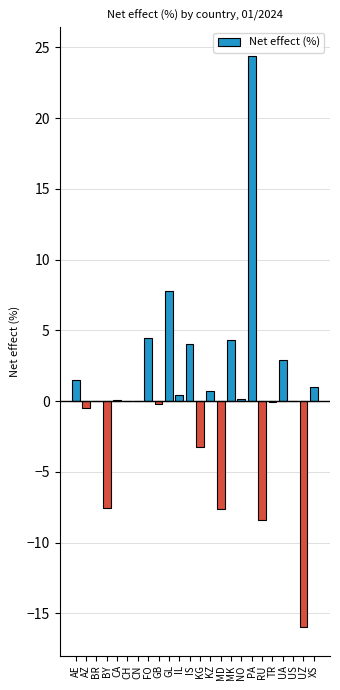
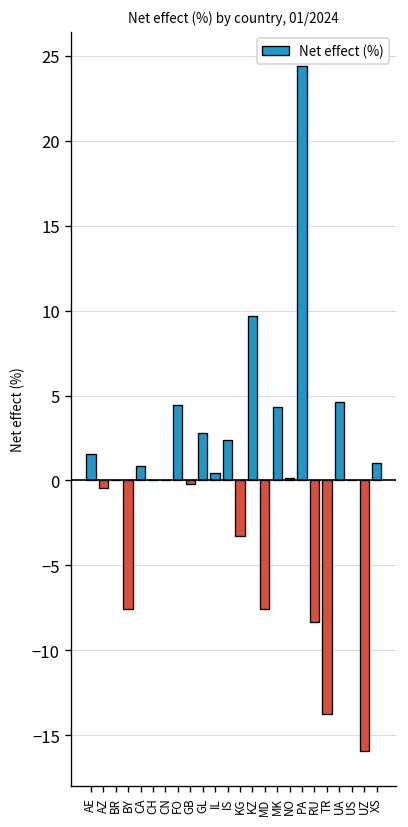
CA: 0.1 -> 0.8
GL: 7.8 -> 2.8
IS: 4.0 -> 2.4
KZ: 0.7 -> 9.7
TR: -0.1 -> -13.7
UA: 2.9 -> 4.6
